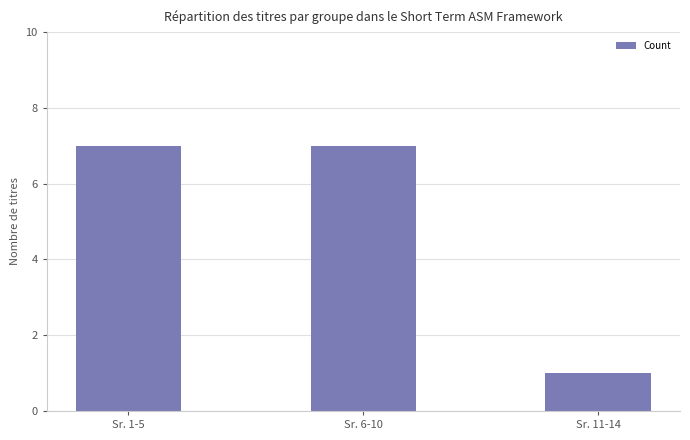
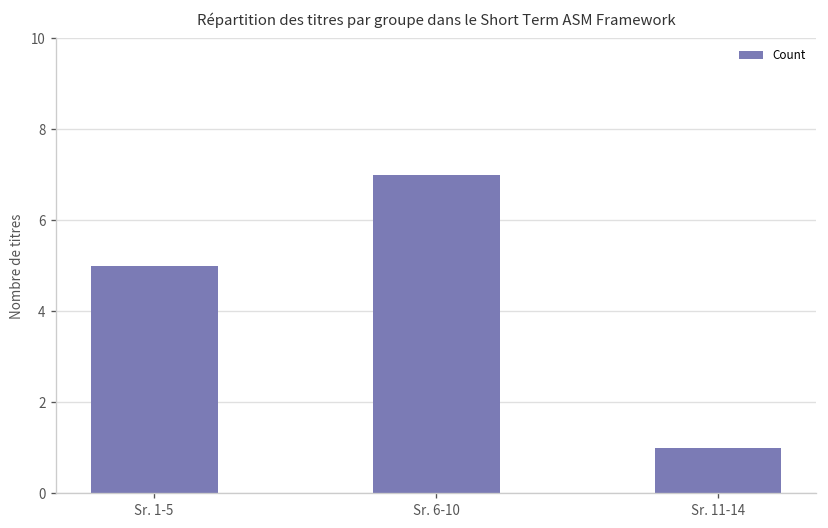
Sr. 1-5: 7 -> 5
